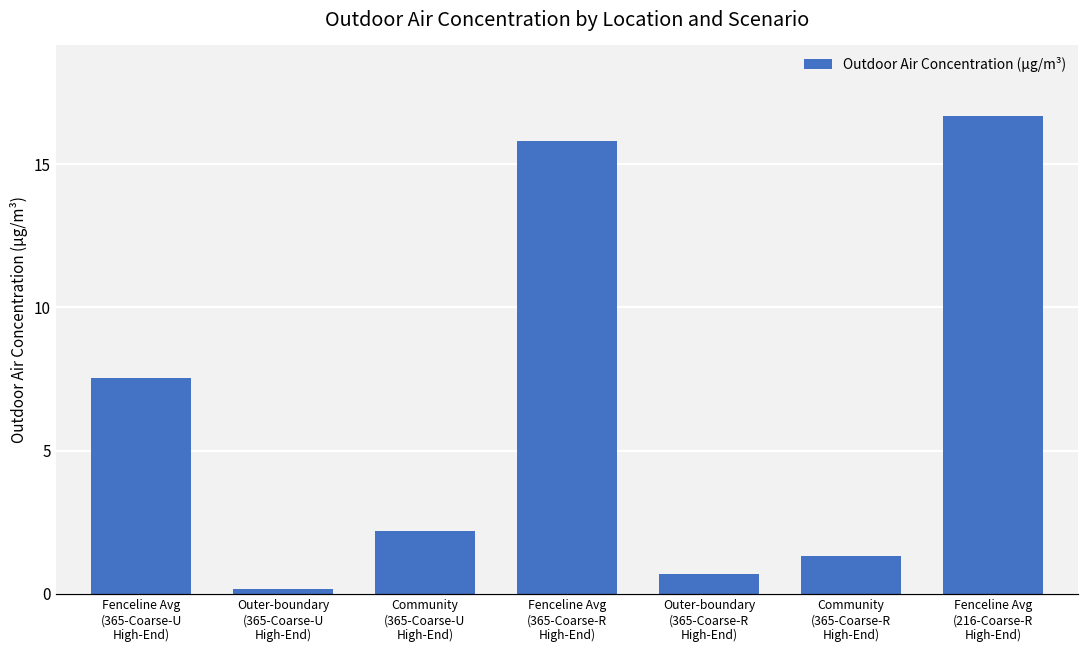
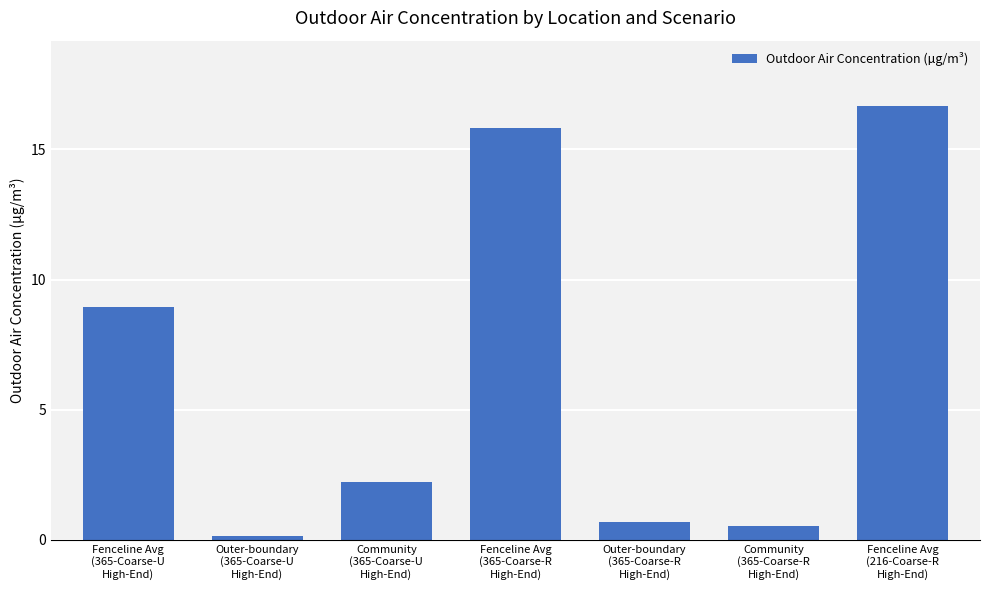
Fenceline Avg (365-Coarse-U High-End): 7.5 -> 9.0
Community (365-Coarse-R High-End): 1.3 -> 0.5
